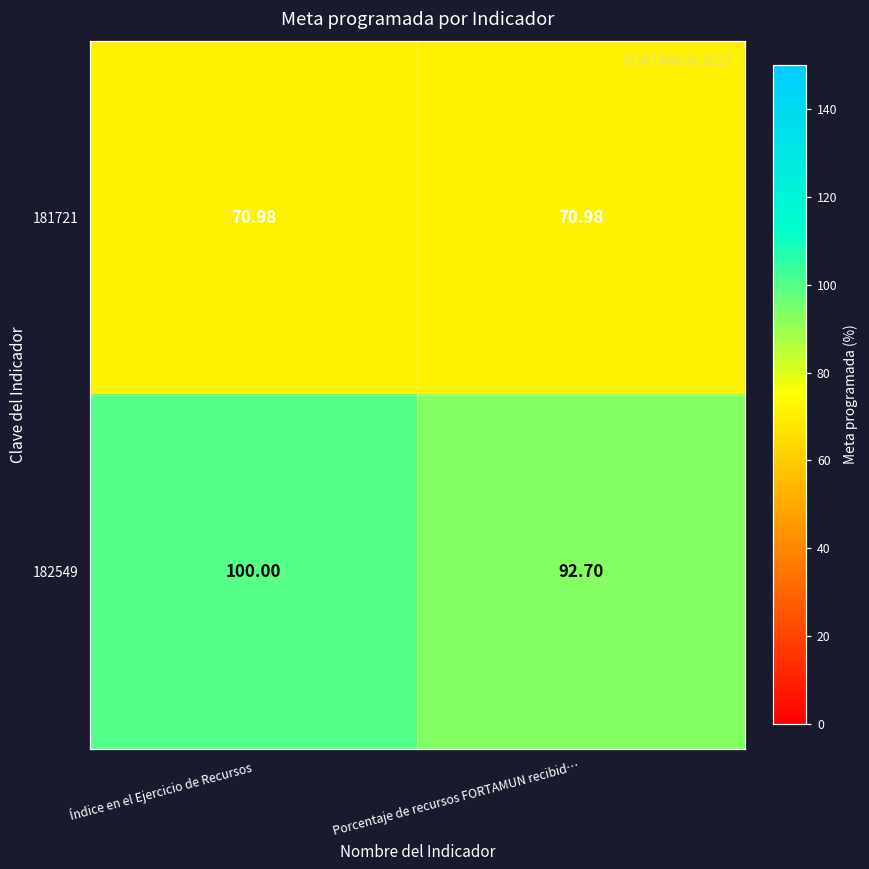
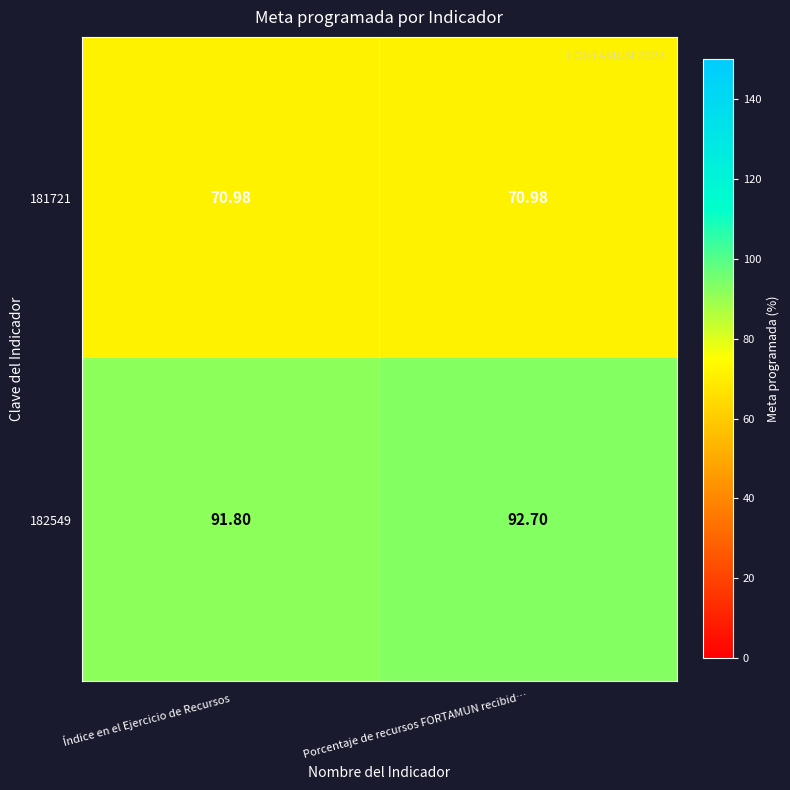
182549, Índice en el Ejercicio de Recursos: 100.00 -> 91.80
